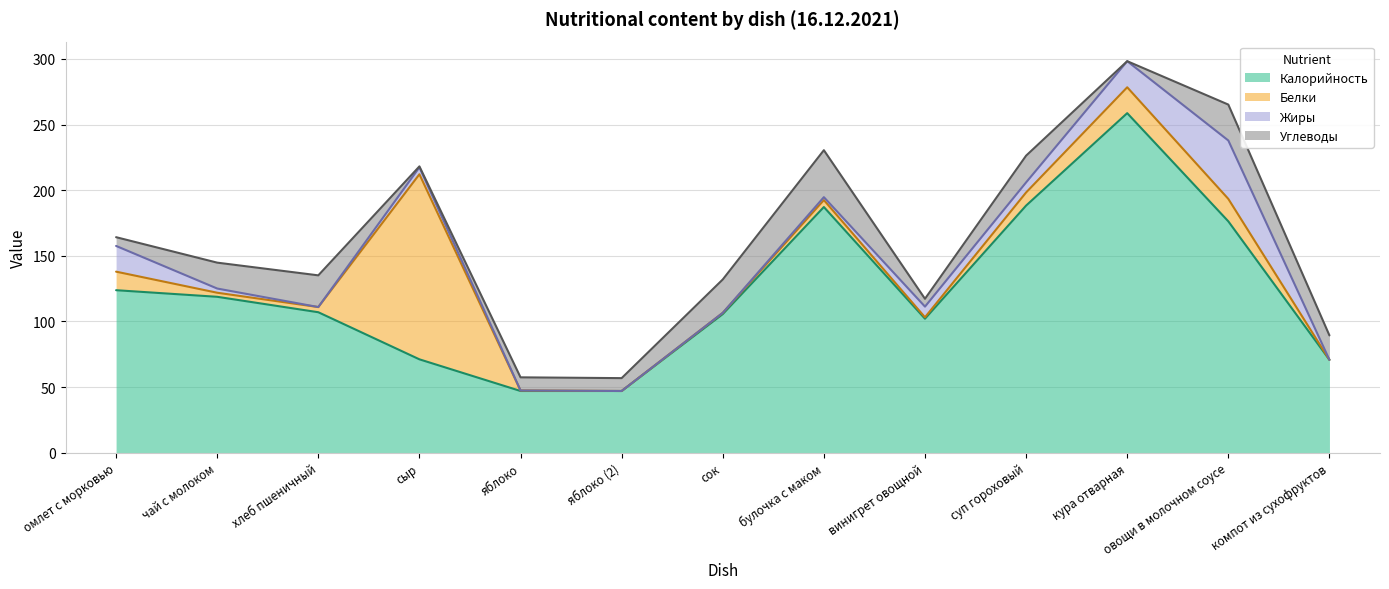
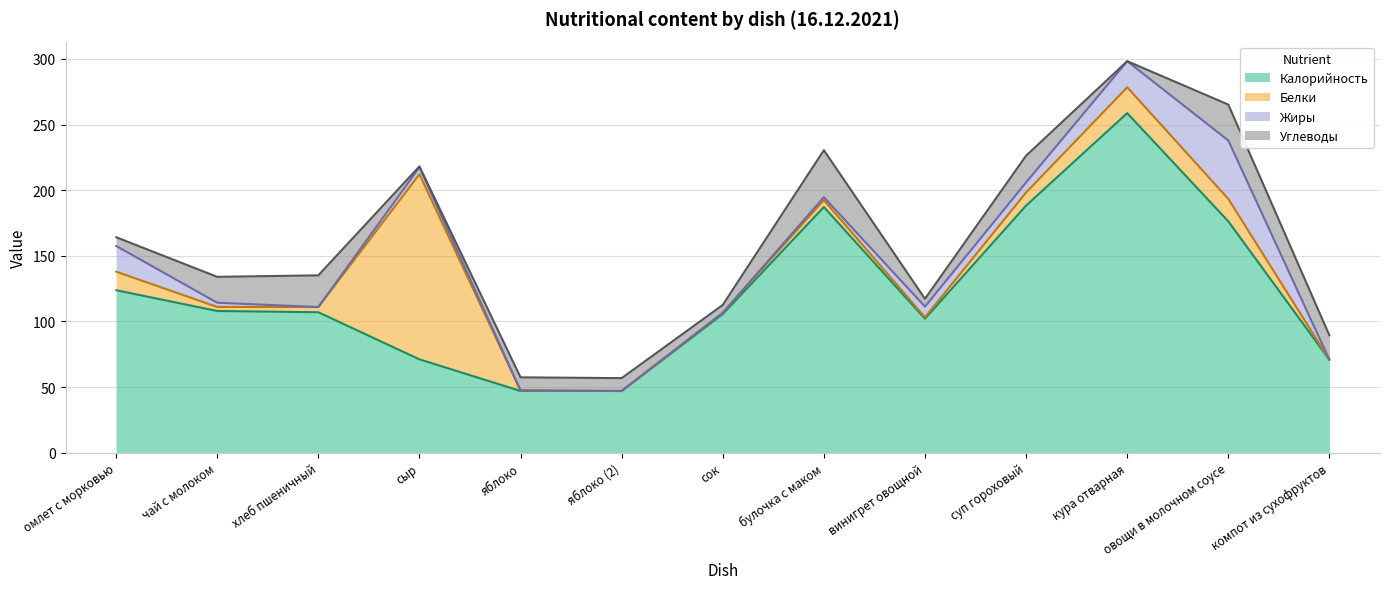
Калорийность, чай с молоком: 119 -> 108
Углеводы, сок: 25 -> 6
